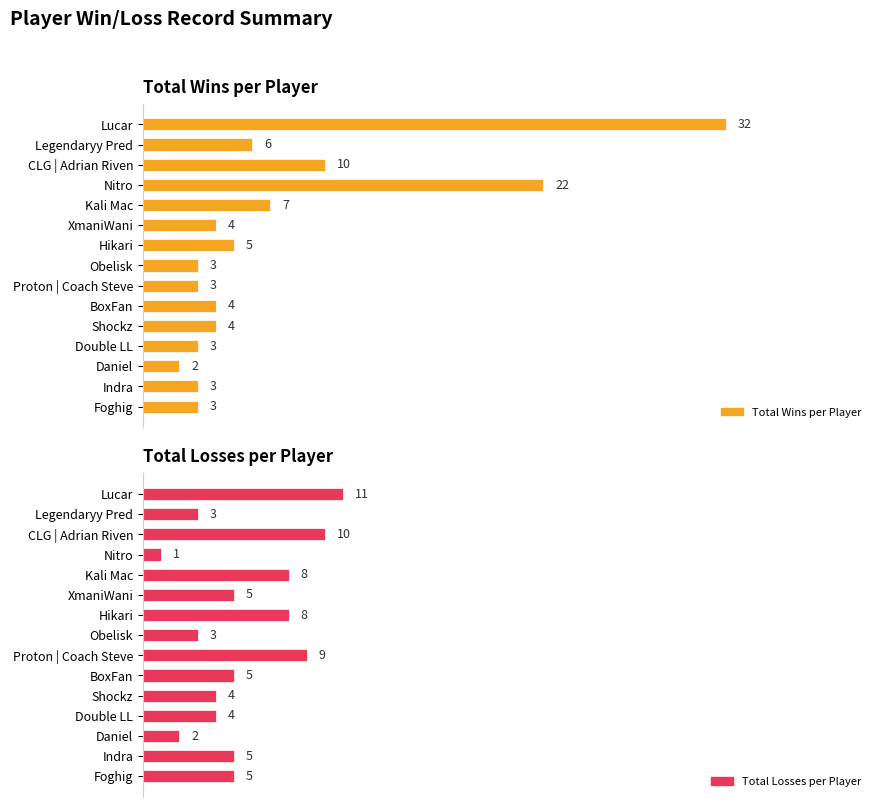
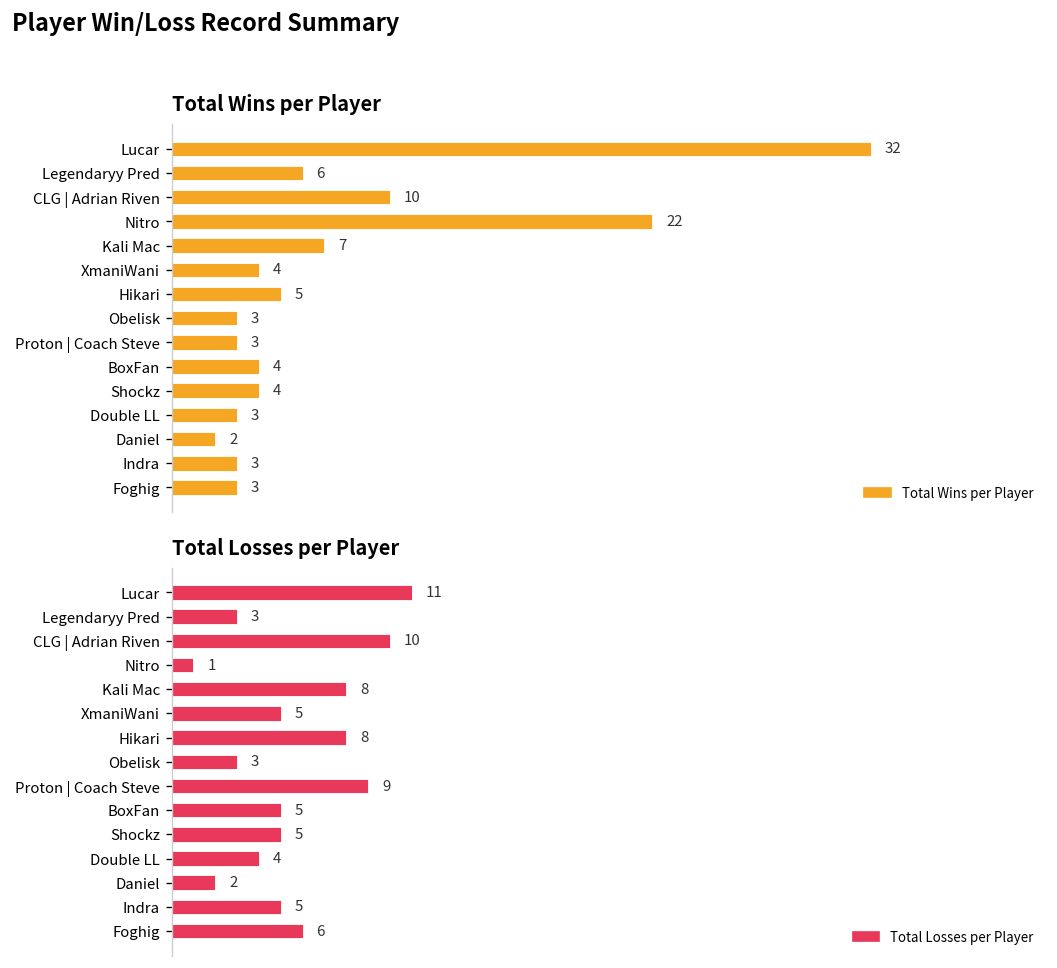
Total Losses per Player, Shockz: 4 -> 5
Total Losses per Player, Foghig: 5 -> 6
